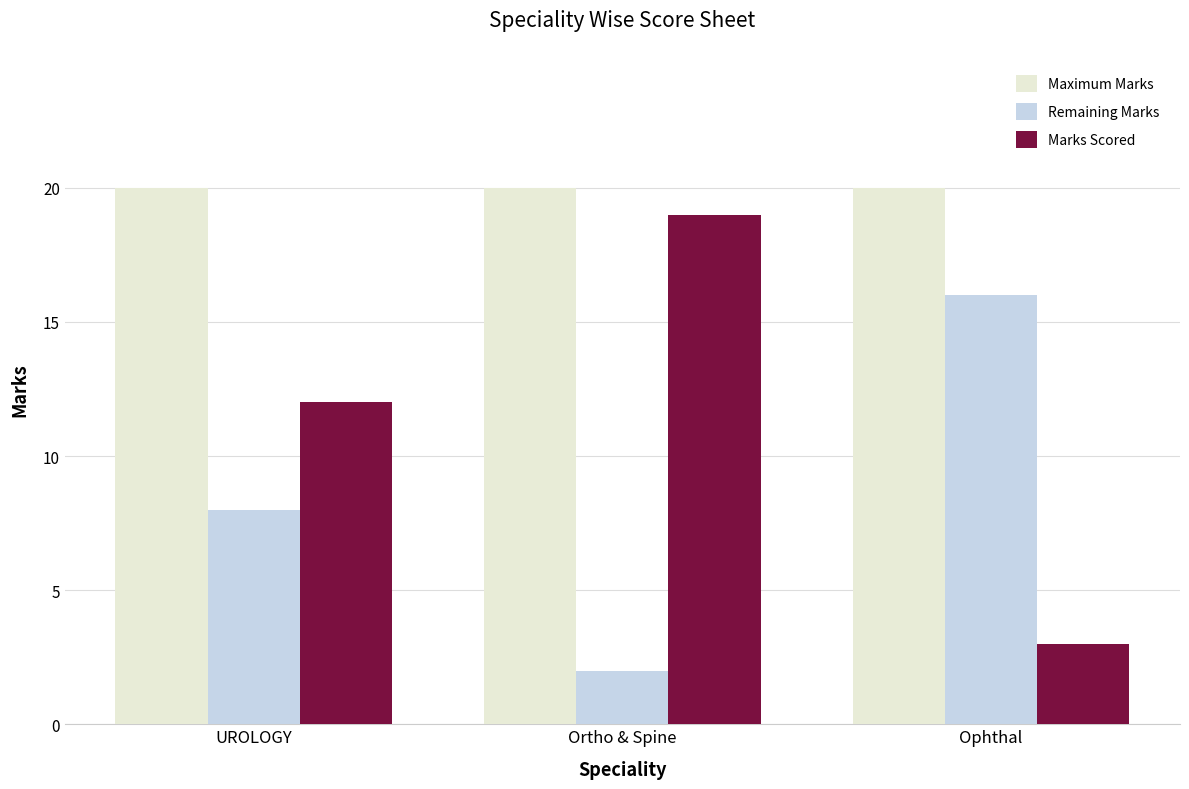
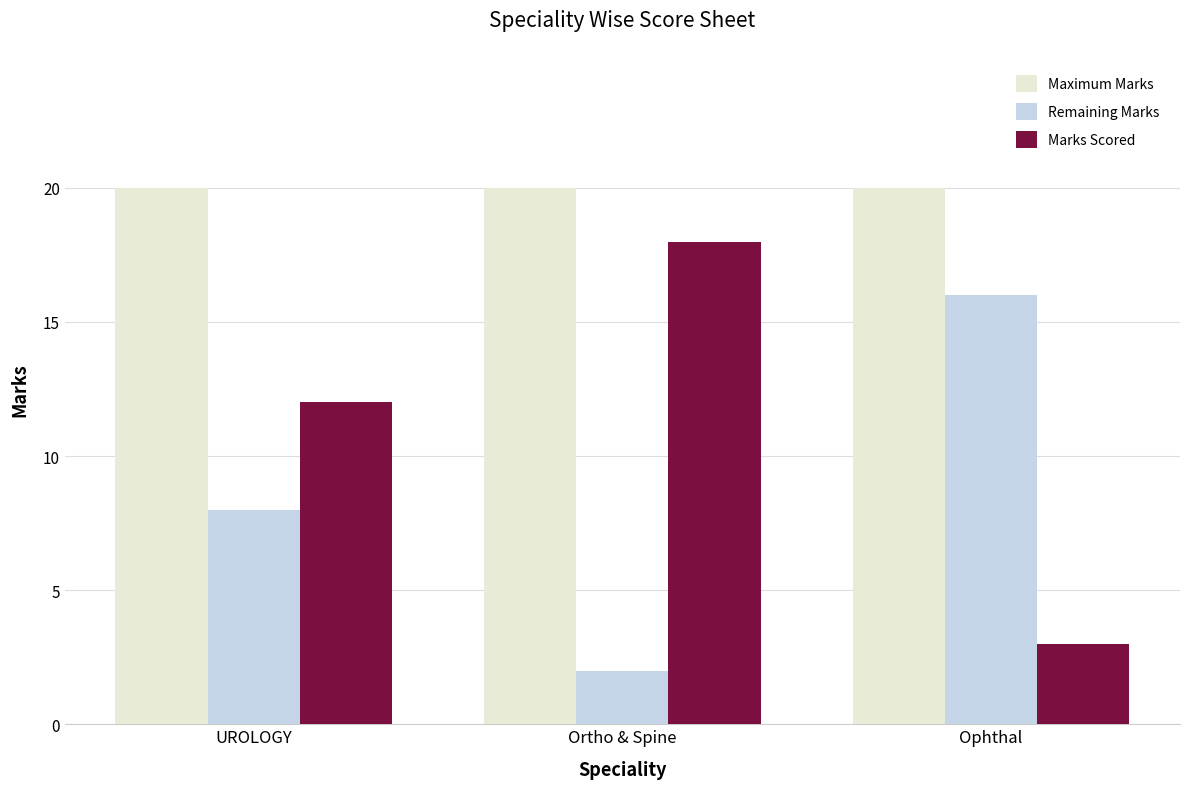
Marks Scored, Ortho & Spine: 19 -> 18
